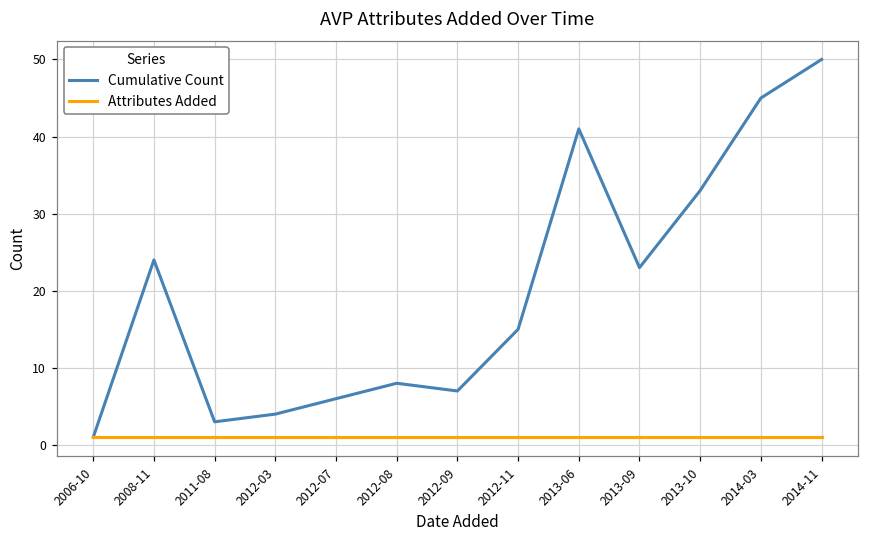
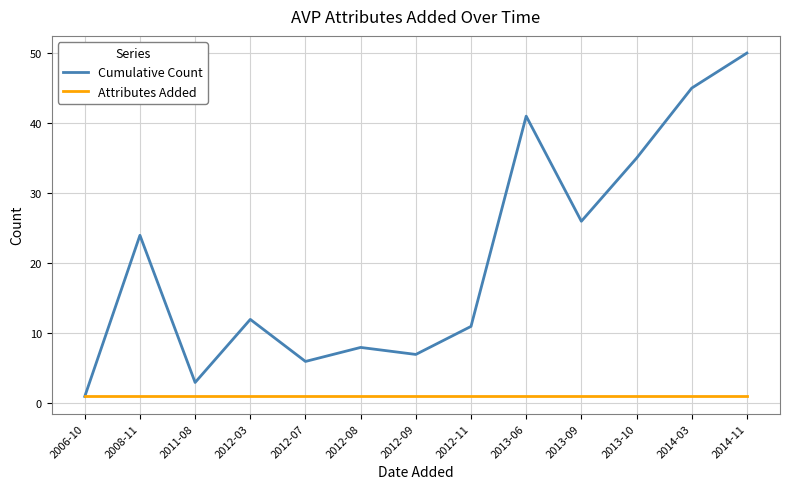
Cumulative Count, 2012-03: 4 -> 12
Cumulative Count, 2012-11: 15 -> 11
Cumulative Count, 2013-09: 23 -> 26
Cumulative Count, 2013-10: 33 -> 35
